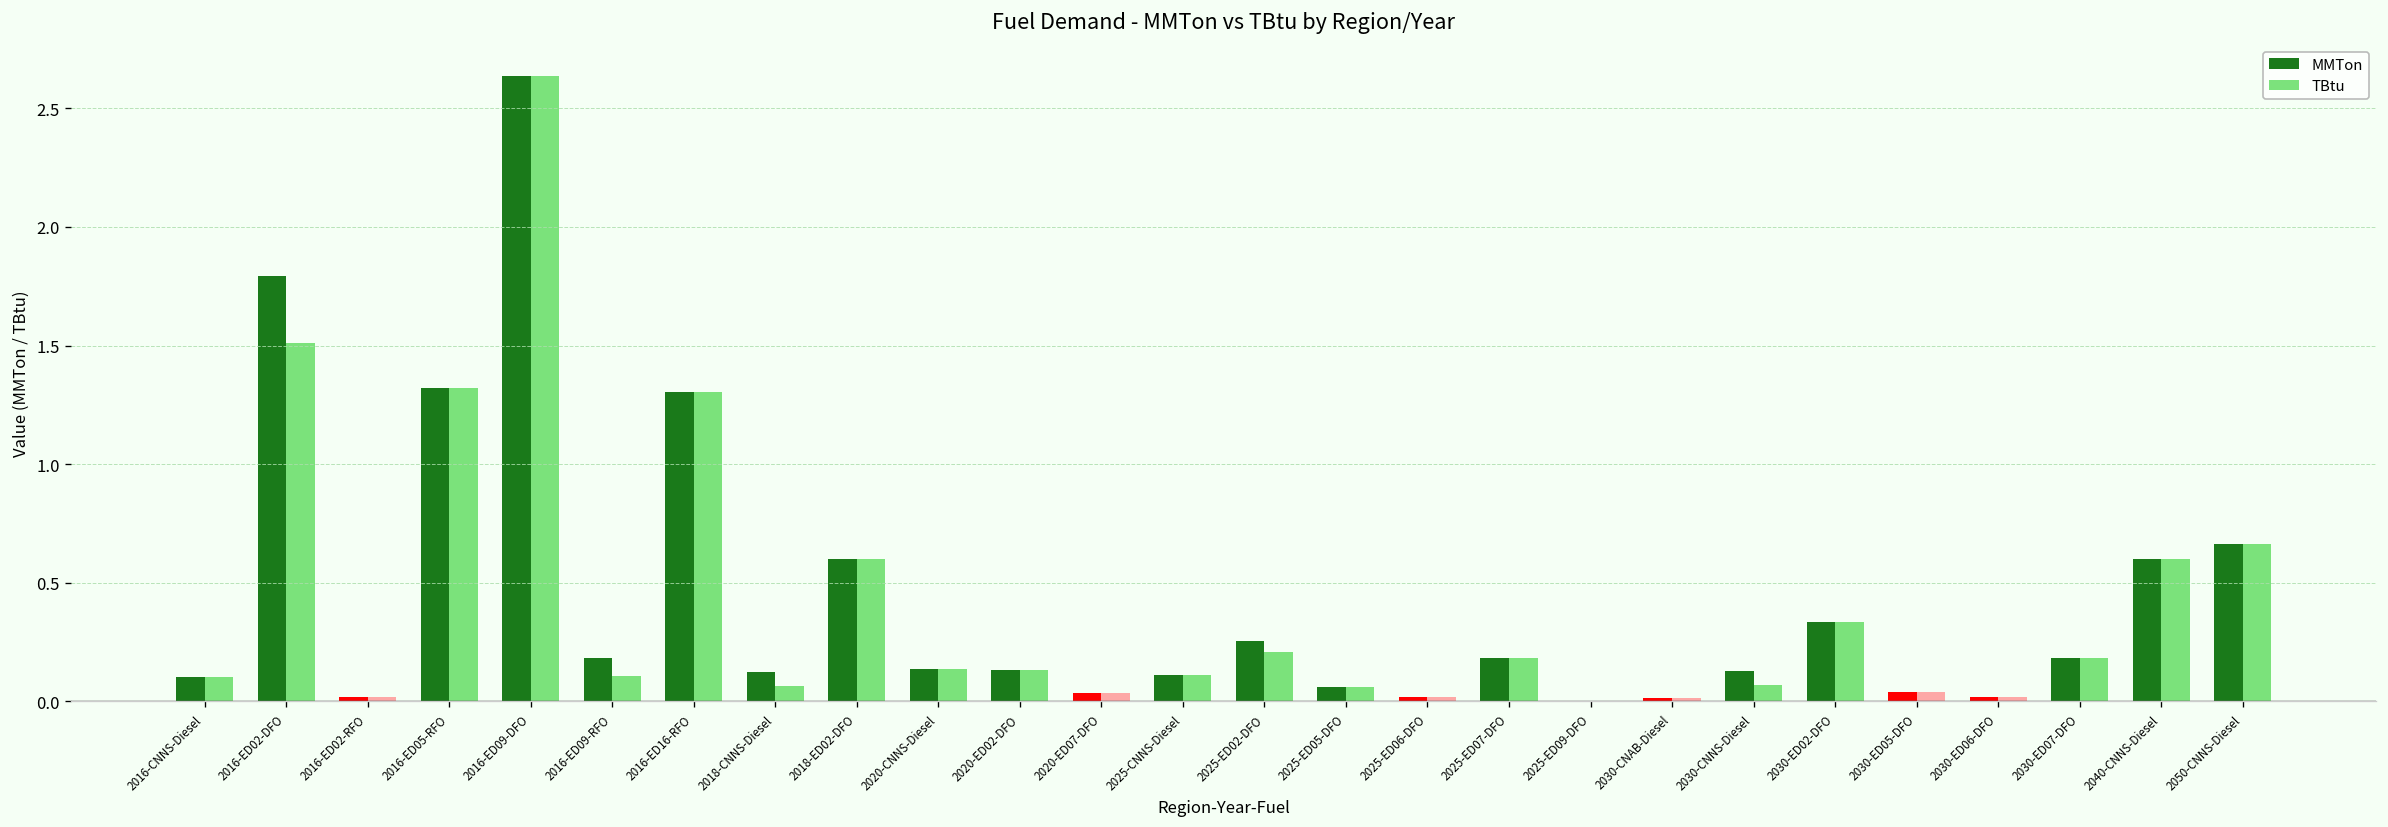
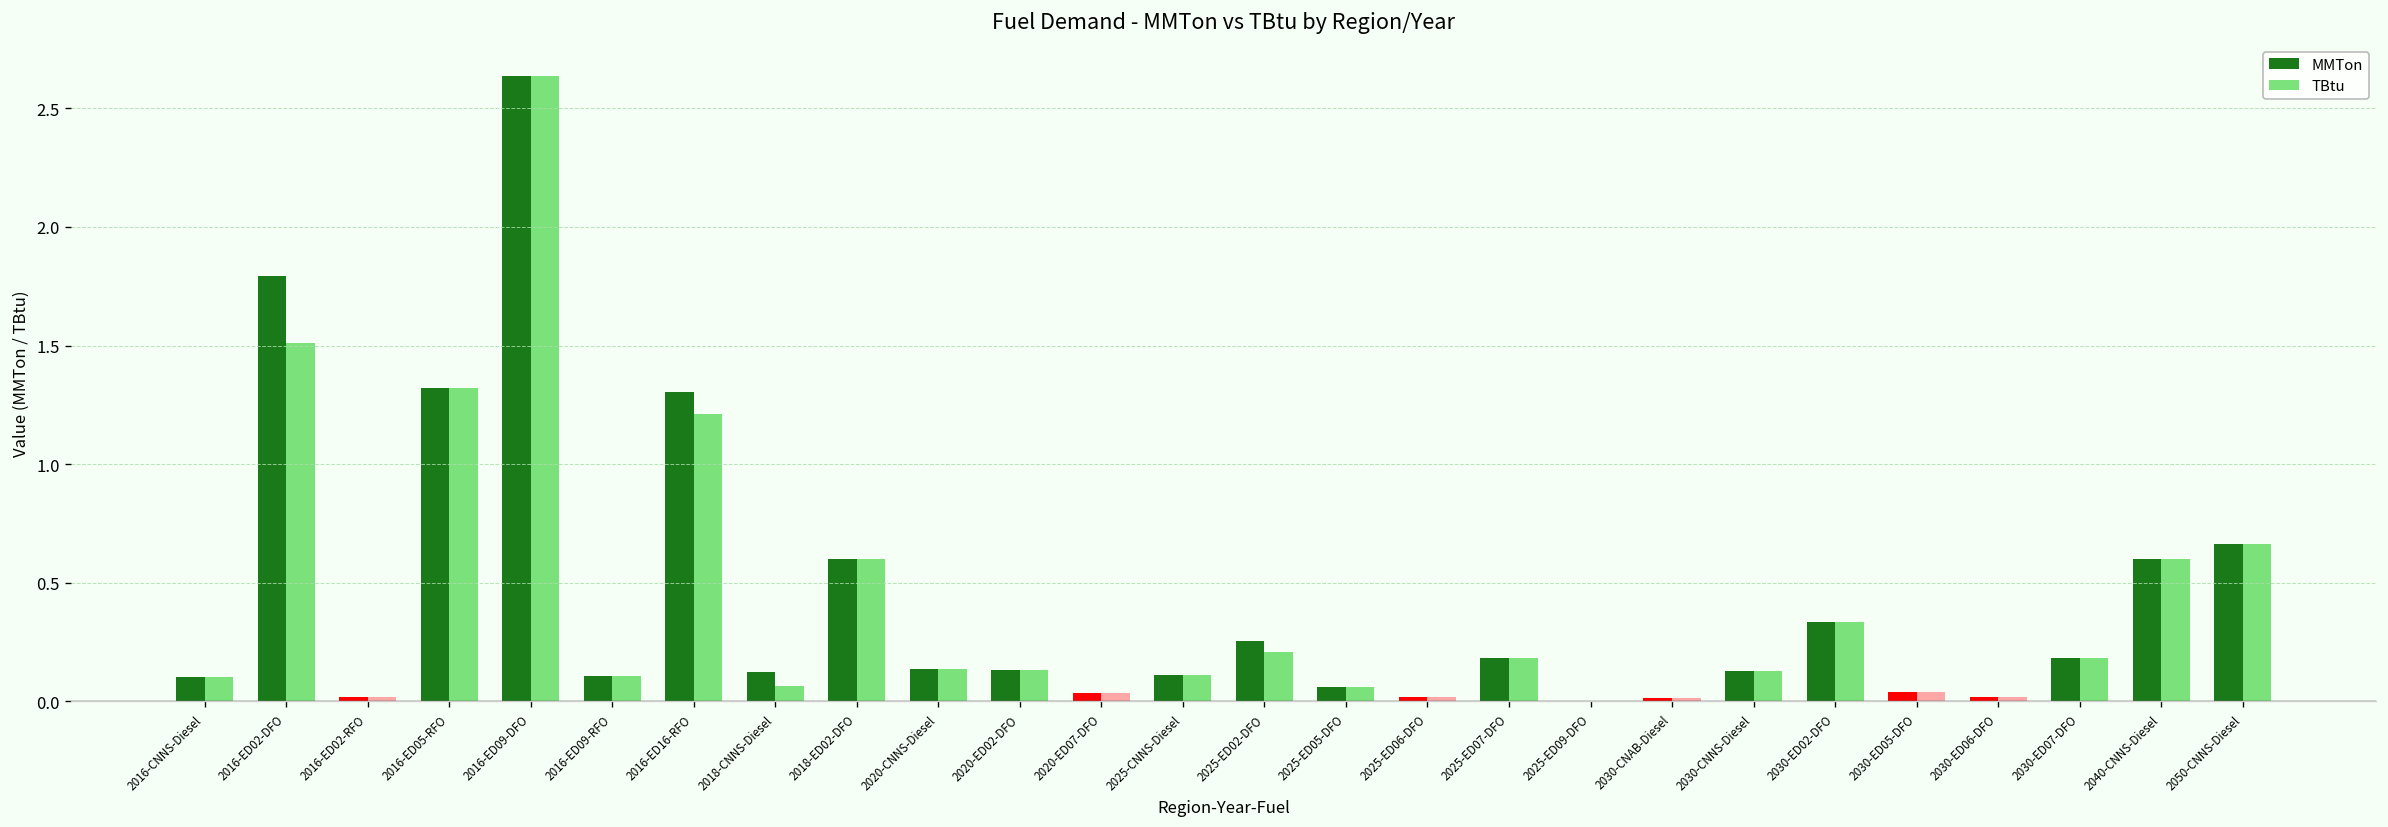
MMTon, 2016-ED09-RFO: 0.18 -> 0.11
TBtu, 2016-ED16-RFO: 1.31 -> 1.21
TBtu, 2030-CNNS-Diesel: 0.07 -> 0.13
